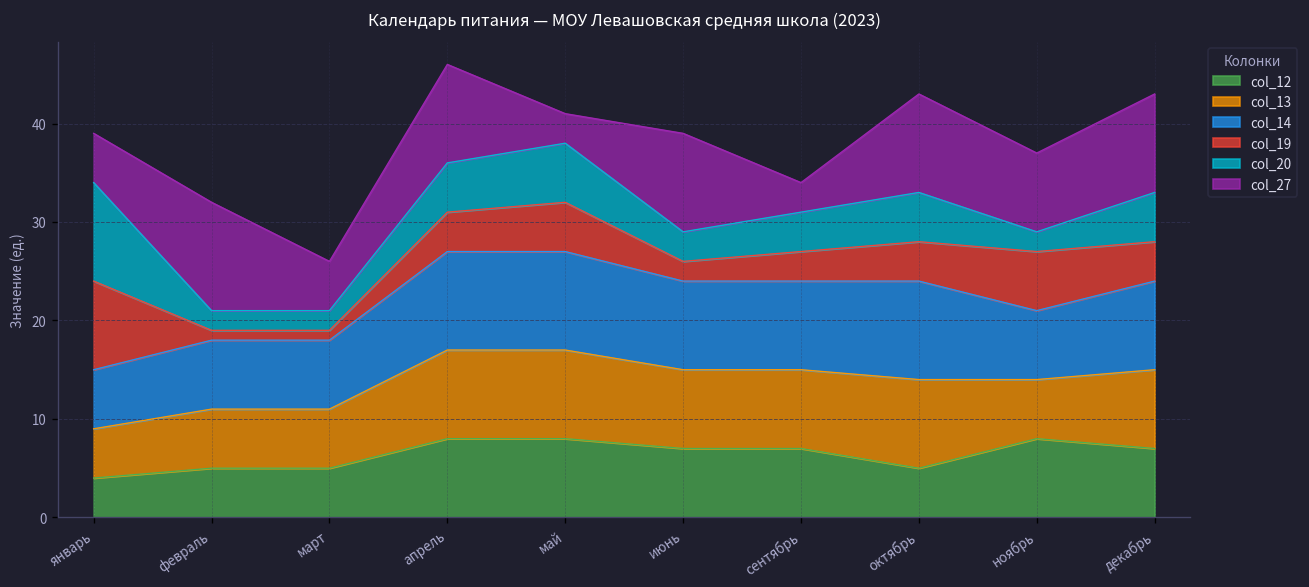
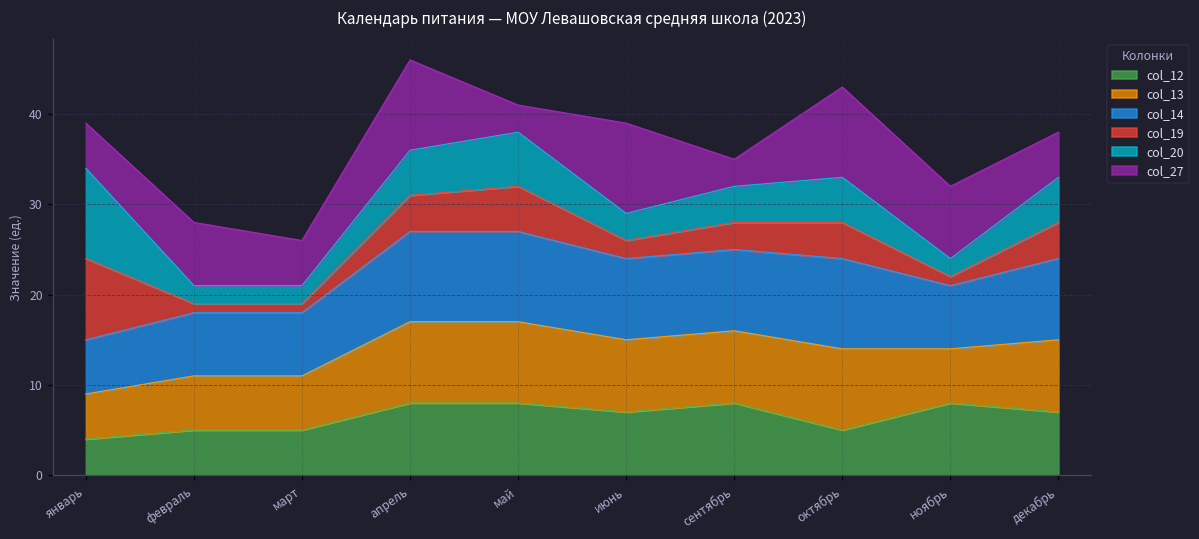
col_27, февраль: 11 -> 7
col_12, сентябрь: 7 -> 8
col_19, ноябрь: 6 -> 1
col_27, декабрь: 10 -> 5
